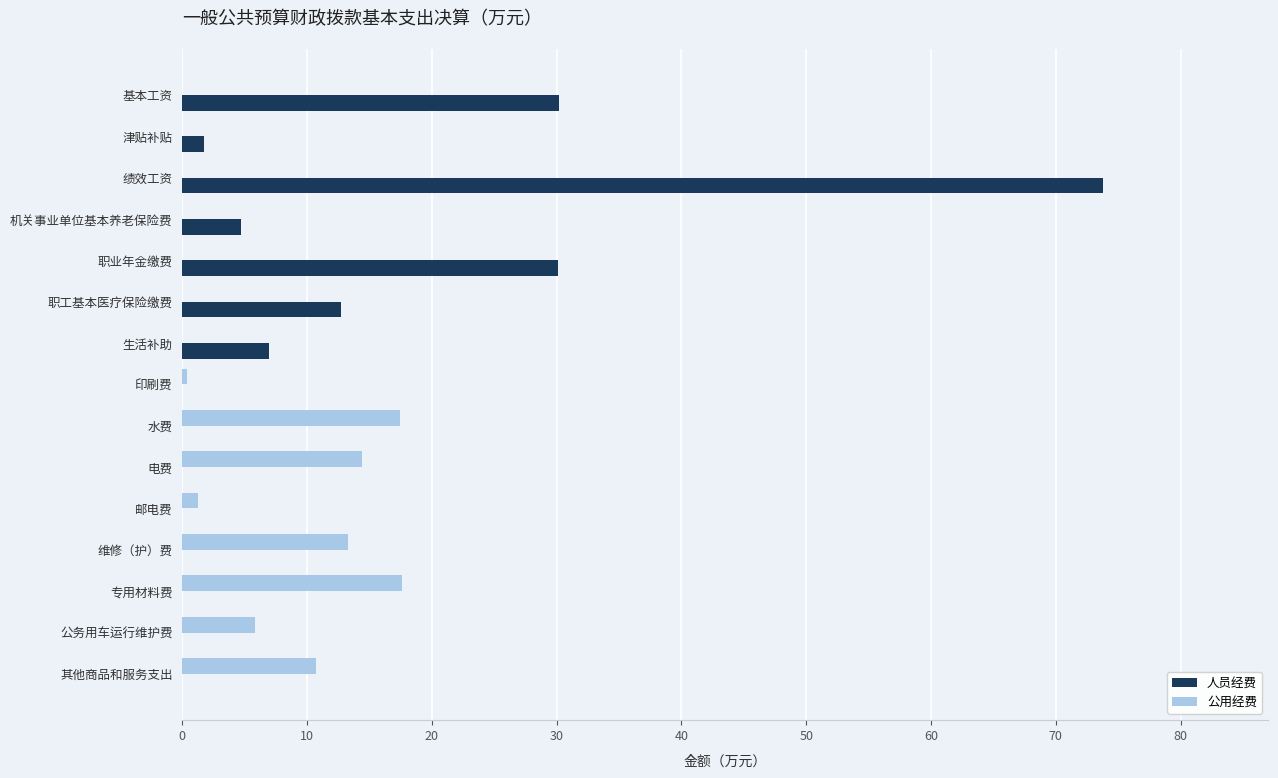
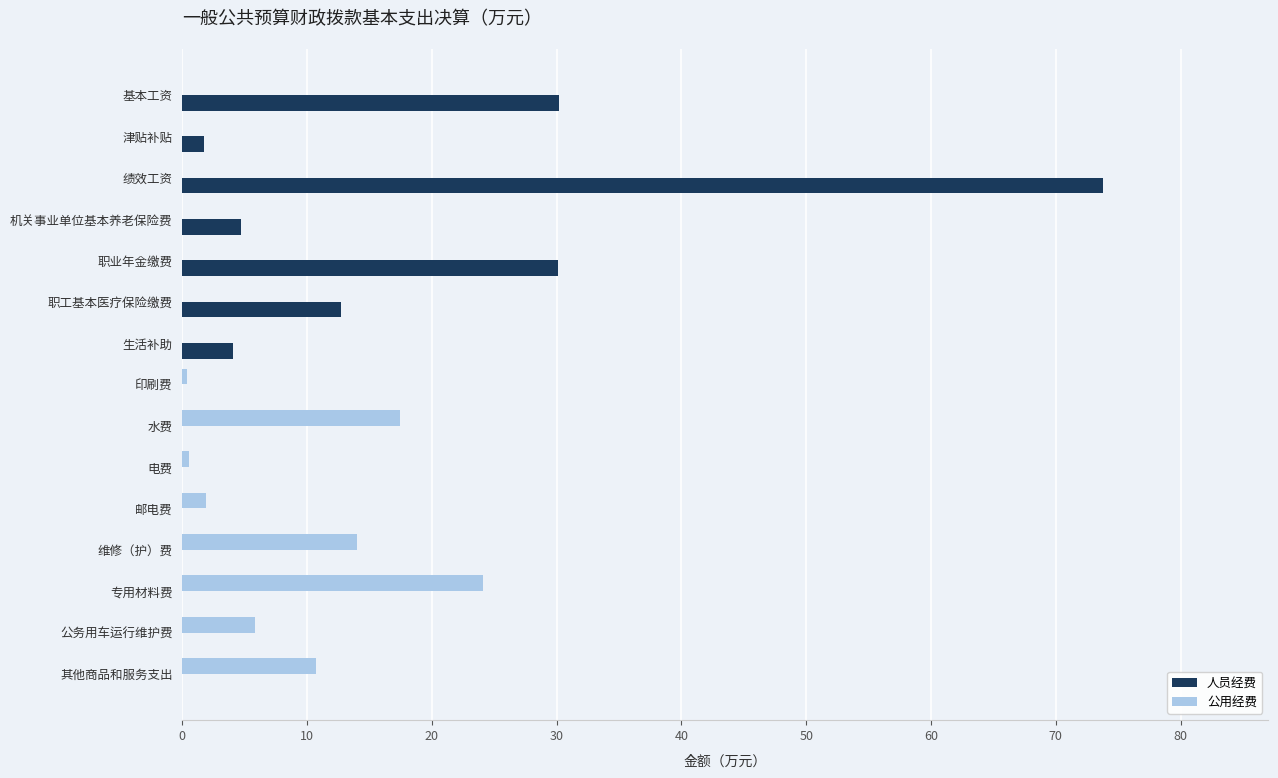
人员经费, 生活补助: 6.9 -> 4.1
公用经费, 电费: 14.4 -> 0.6
公用经费, 邮电费: 1.2 -> 1.9
公用经费, 维修（护）费: 13.3 -> 14.0
公用经费, 专用材料费: 17.6 -> 24.1
